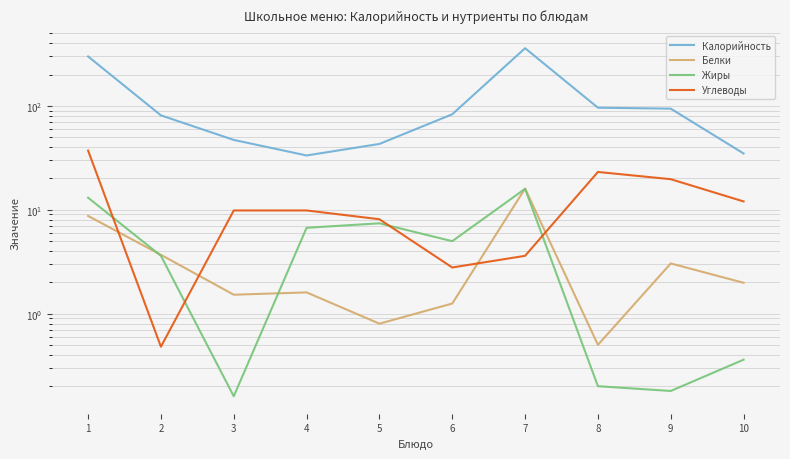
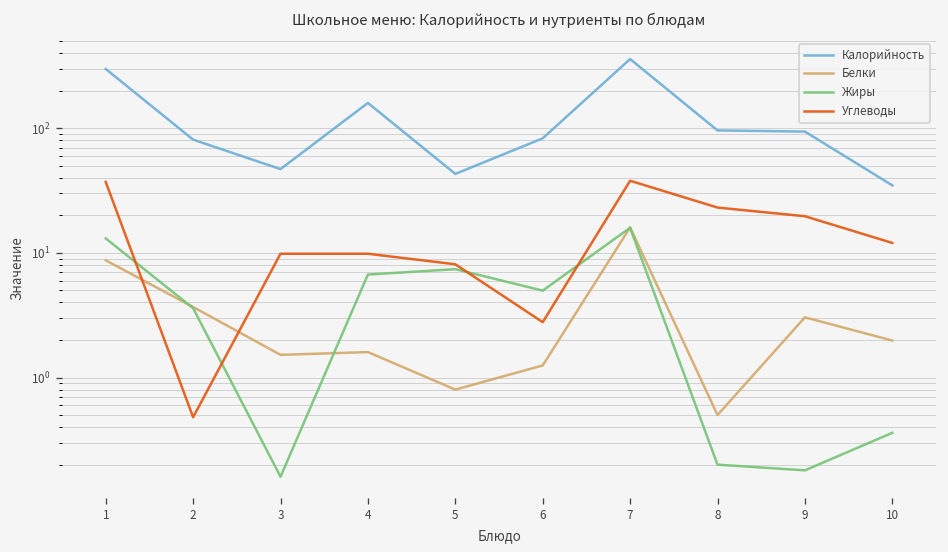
Калорийность, 4: 33 -> 160
Углеводы, 7: 3.6 -> 38
